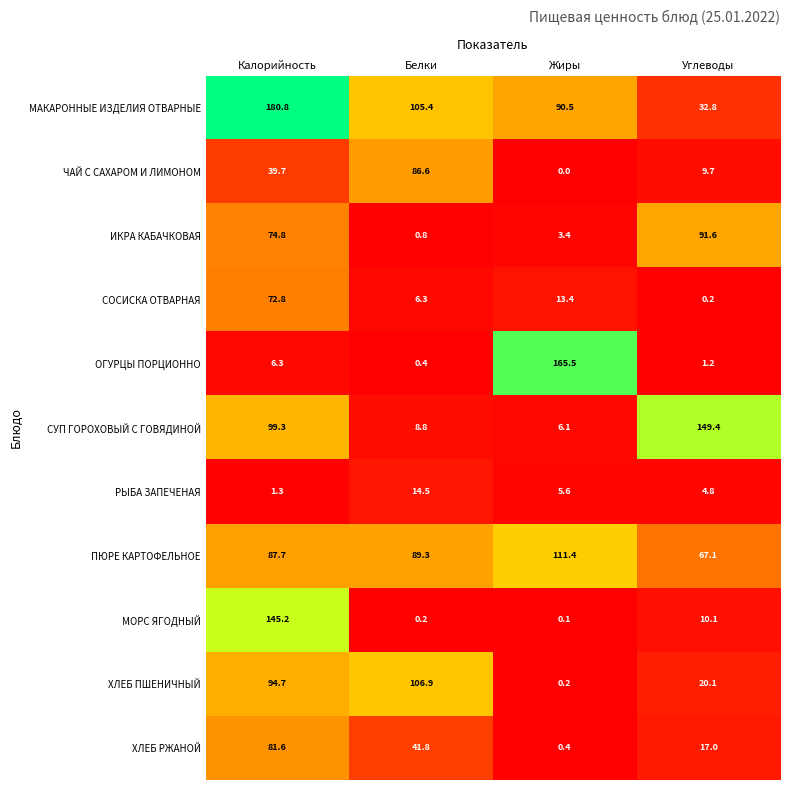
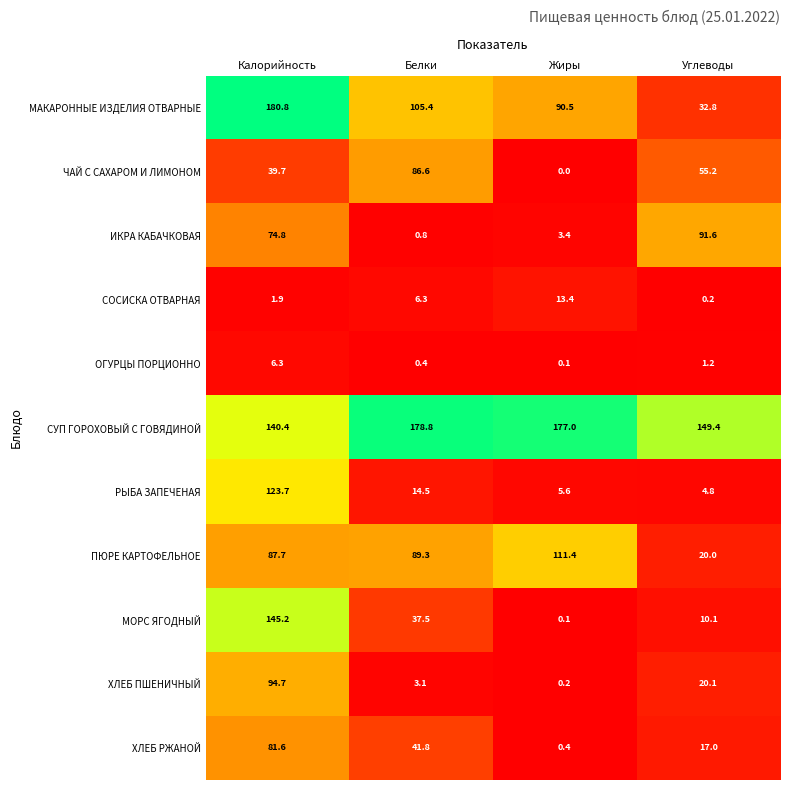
ЧАЙ С САХАРОМ И ЛИМОНОМ, Углеводы: 9.7 -> 55.2
СОСИСКА ОТВАРНАЯ, Калорийность: 72.8 -> 1.9
ОГУРЦЫ ПОРЦИОННО, Жиры: 165.5 -> 0.1
СУП ГОРОХОВЫЙ С ГОВЯДИНОЙ, Калорийность: 99.3 -> 140.4
СУП ГОРОХОВЫЙ С ГОВЯДИНОЙ, Белки: 8.8 -> 178.8
СУП ГОРОХОВЫЙ С ГОВЯДИНОЙ, Жиры: 6.1 -> 177.0
РЫБА ЗАПЕЧЕНАЯ, Калорийность: 1.3 -> 123.7
ПЮРЕ КАРТОФЕЛЬНОЕ, Углеводы: 67.1 -> 20.0
МОРС ЯГОДНЫЙ, Белки: 0.2 -> 37.5
ХЛЕБ ПШЕНИЧНЫЙ, Белки: 106.9 -> 3.1
